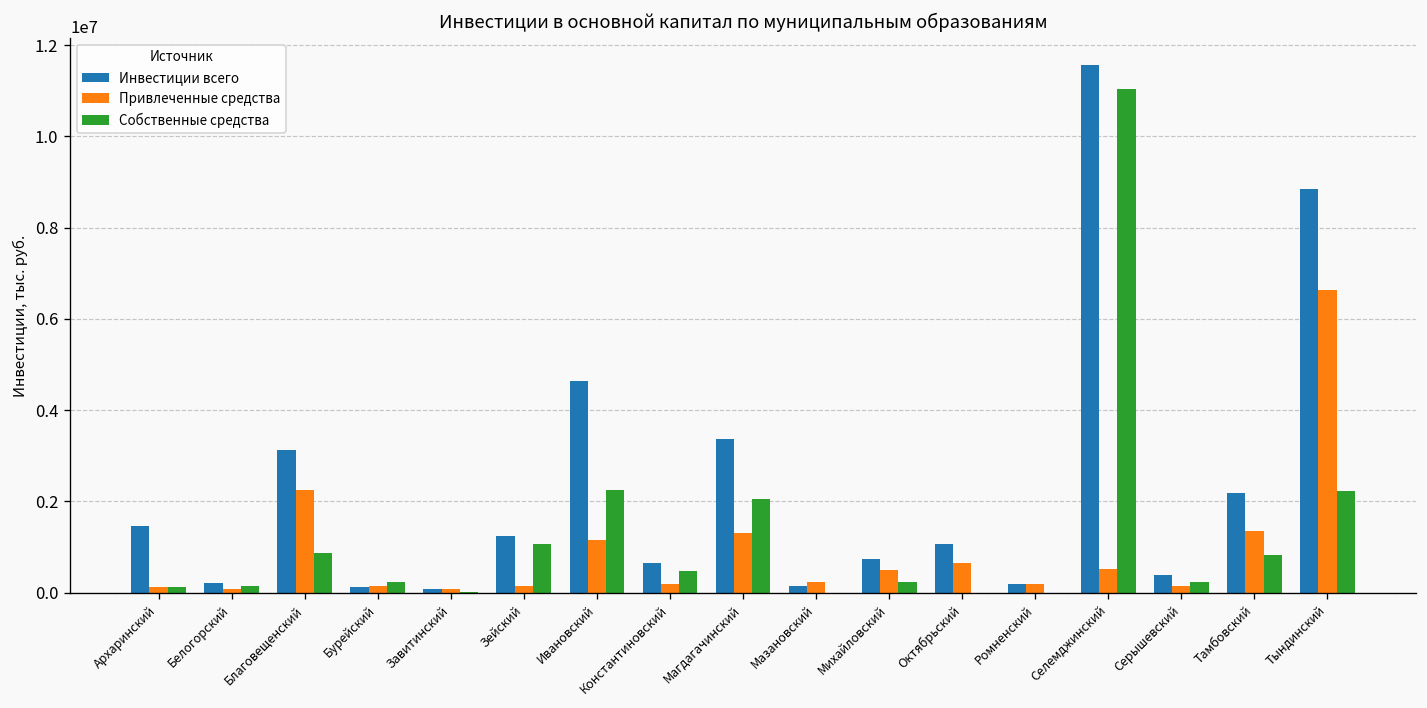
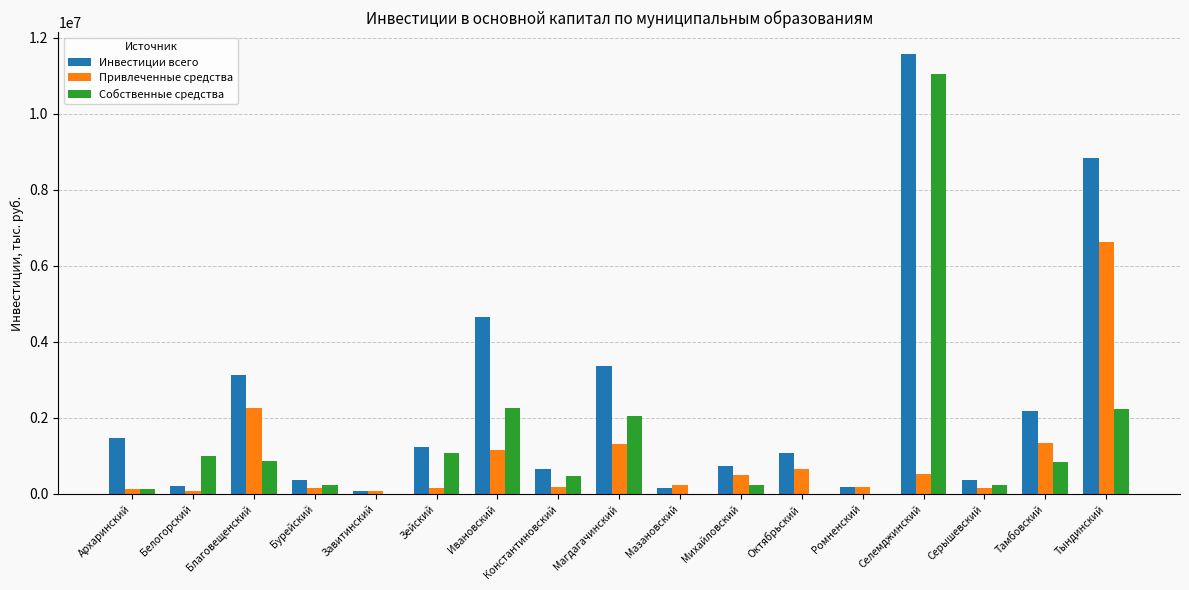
Собственные средства, Белогорский: 100000 -> 1000000
Инвестиции всего, Бурейский: 100000 -> 400000
